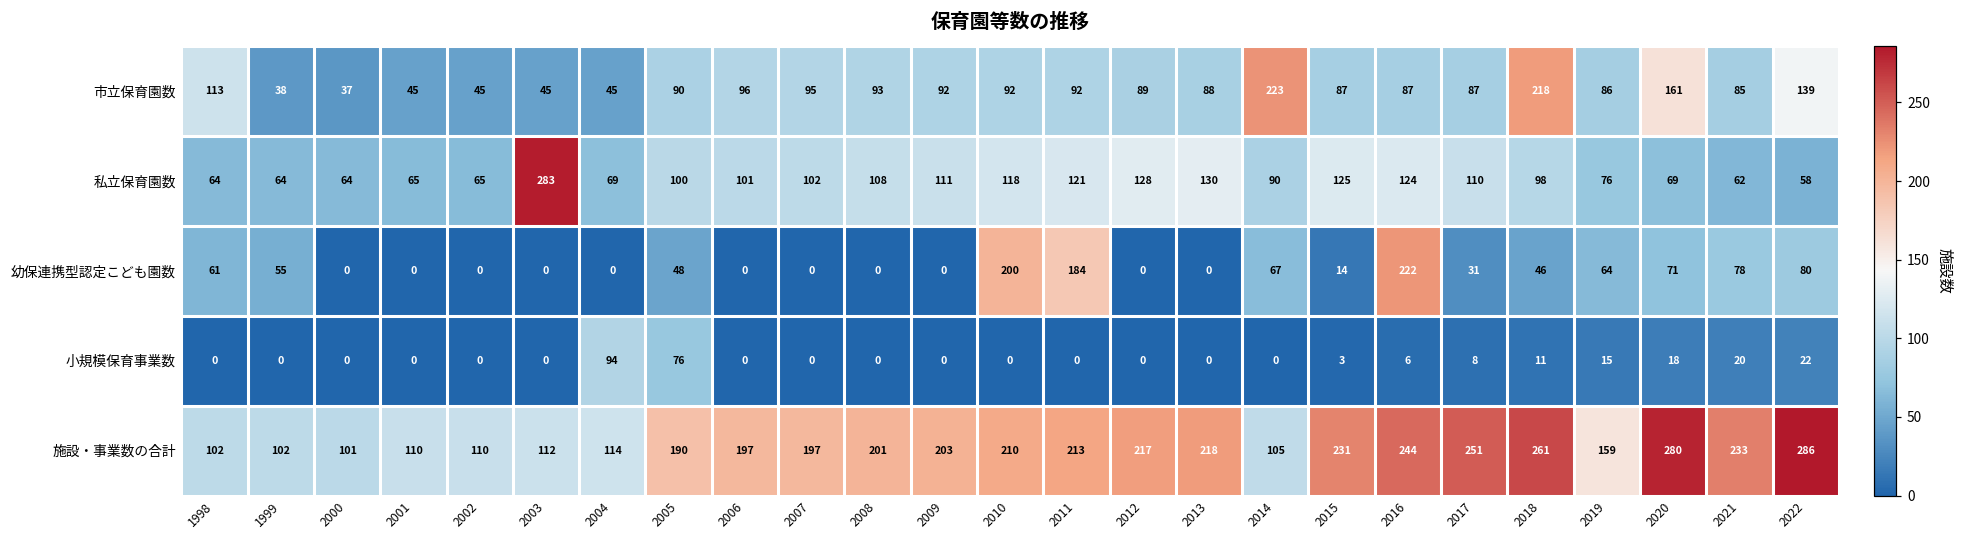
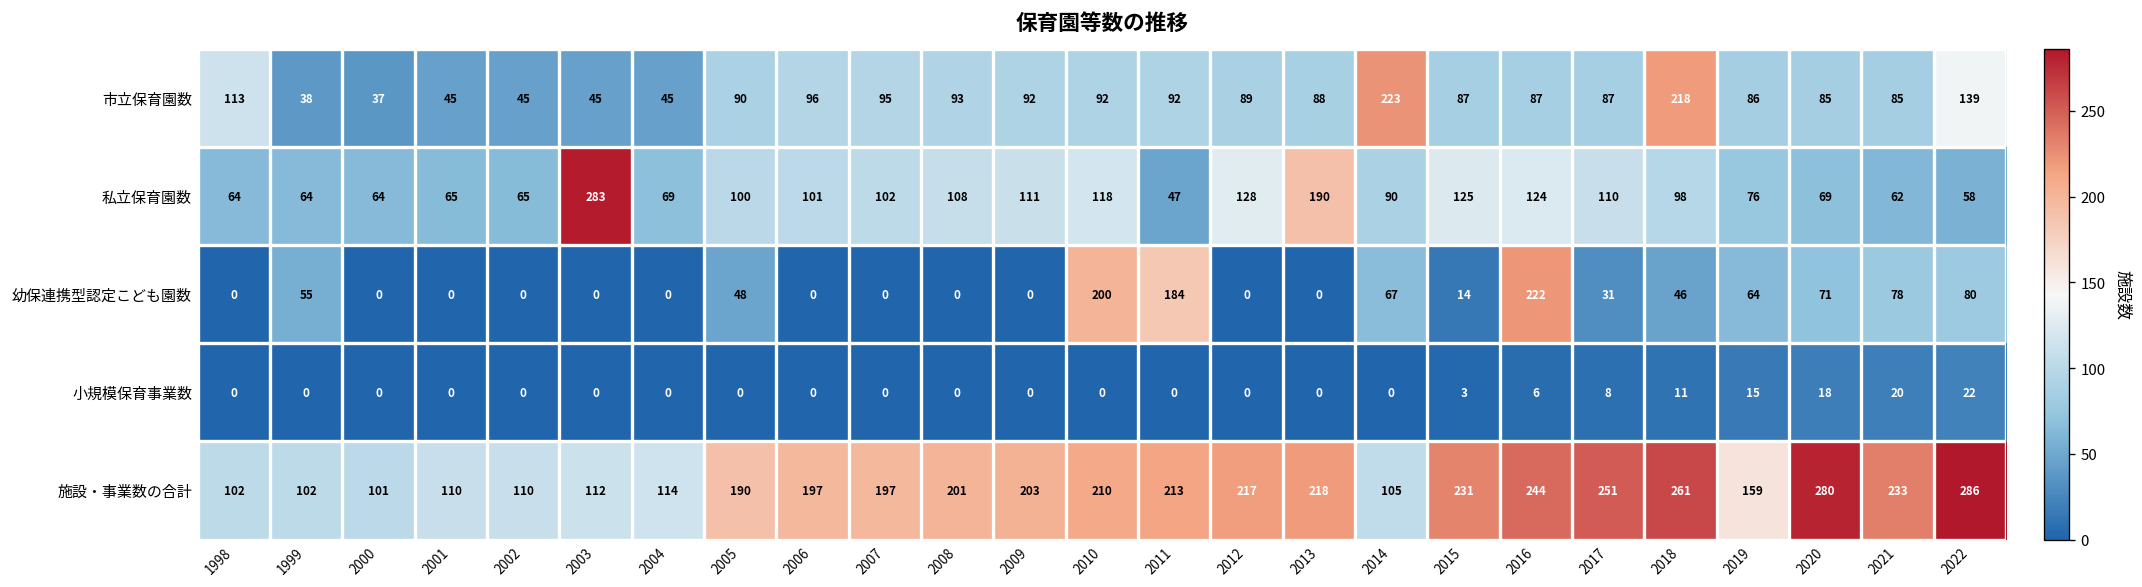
市立保育園数, 2020: 161 -> 85
私立保育園数, 2011: 121 -> 47
私立保育園数, 2013: 130 -> 190
幼保連携型認定こども園数, 1998: 61 -> 0
小規模保育事業数, 2004: 94 -> 0
小規模保育事業数, 2005: 76 -> 0
